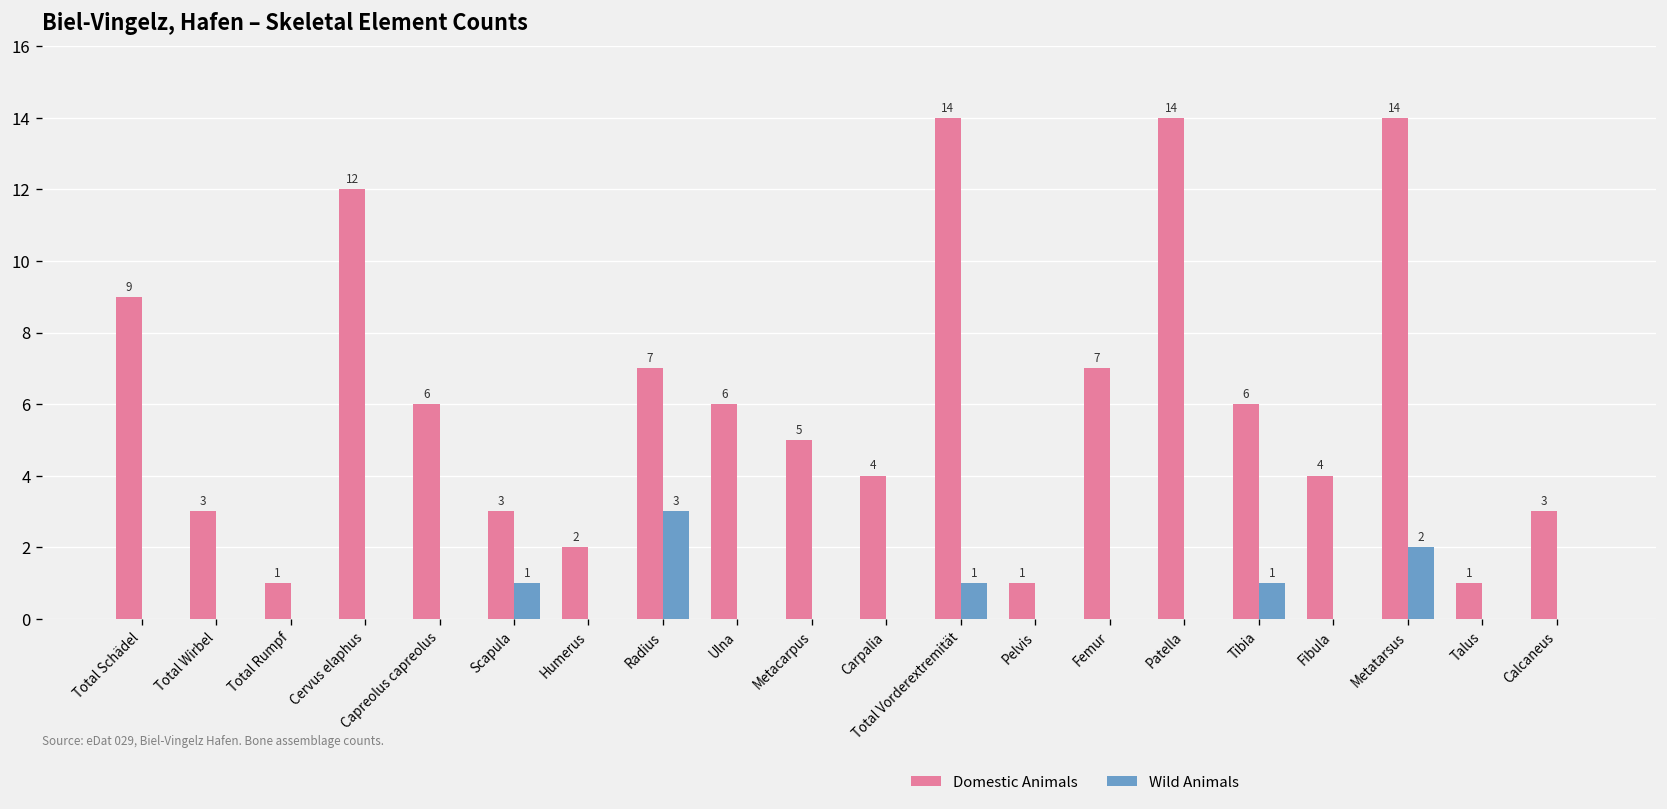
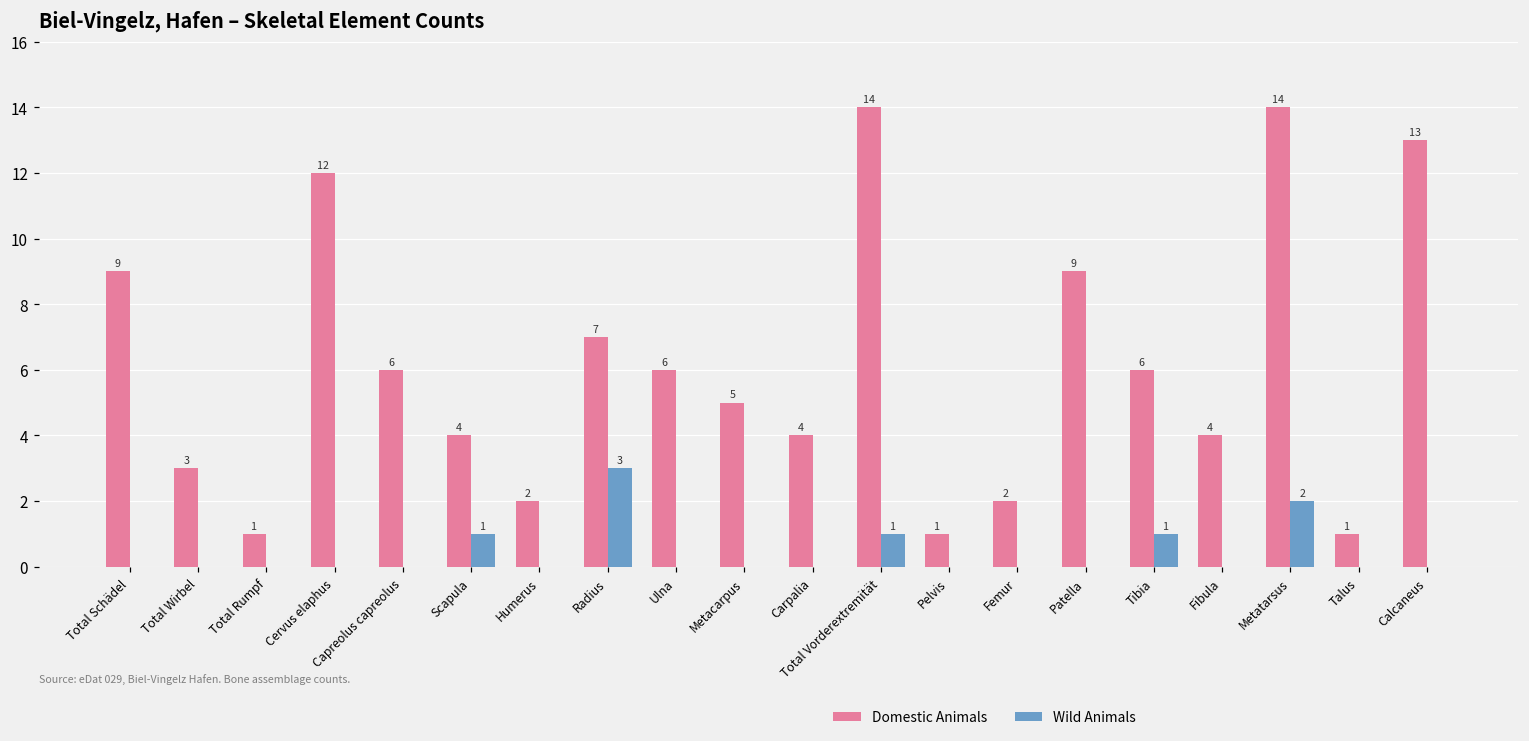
Domestic Animals, Scapula: 3 -> 4
Domestic Animals, Femur: 7 -> 2
Domestic Animals, Patella: 14 -> 9
Domestic Animals, Calcaneus: 3 -> 13
